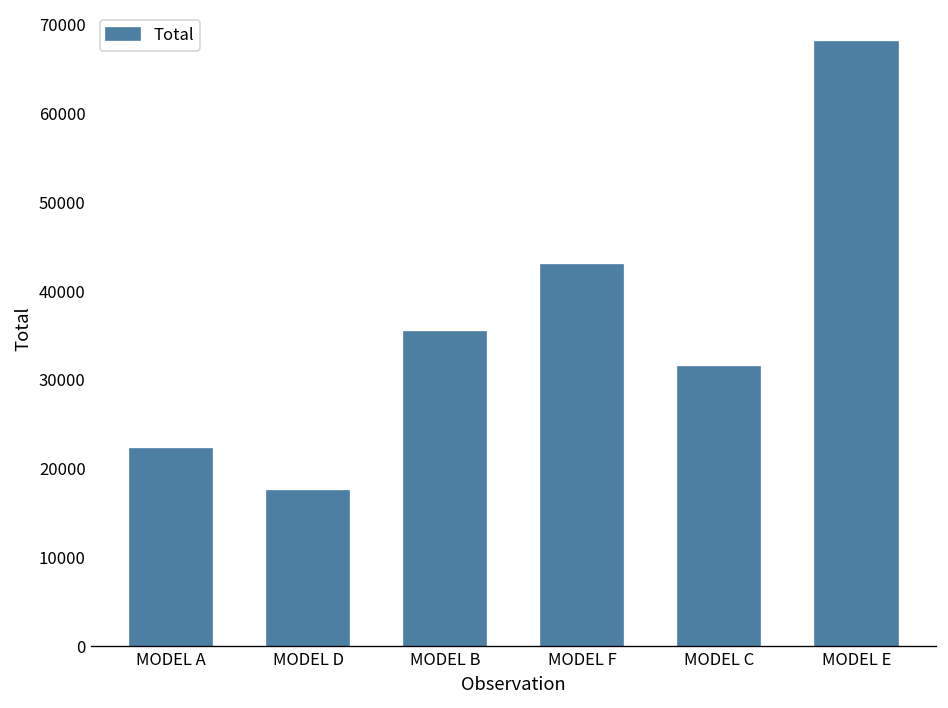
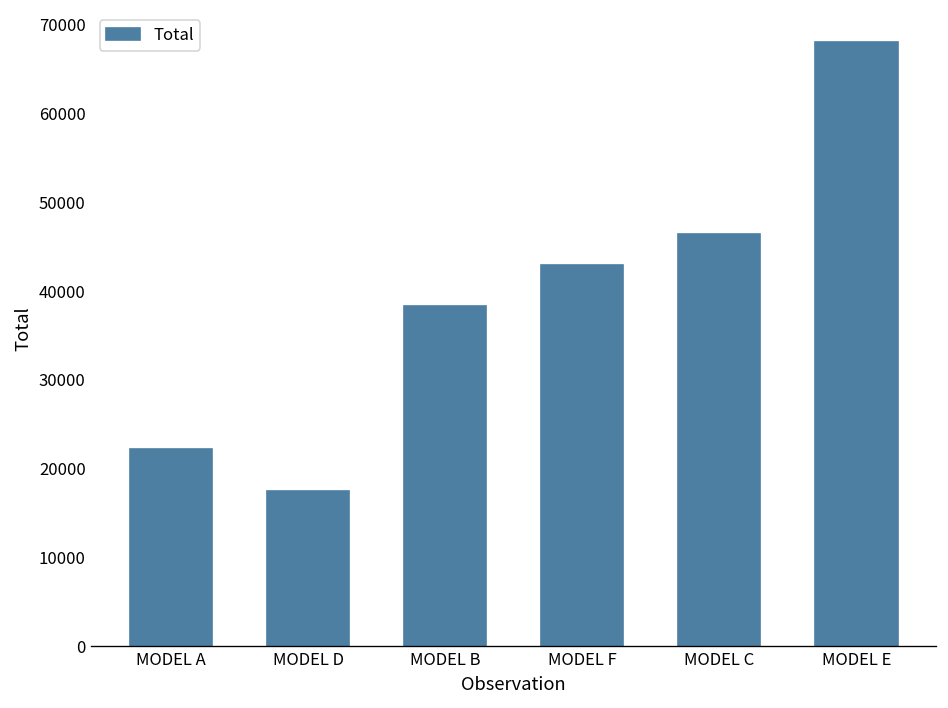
MODEL B: 35000 -> 38000
MODEL C: 32000 -> 46000
